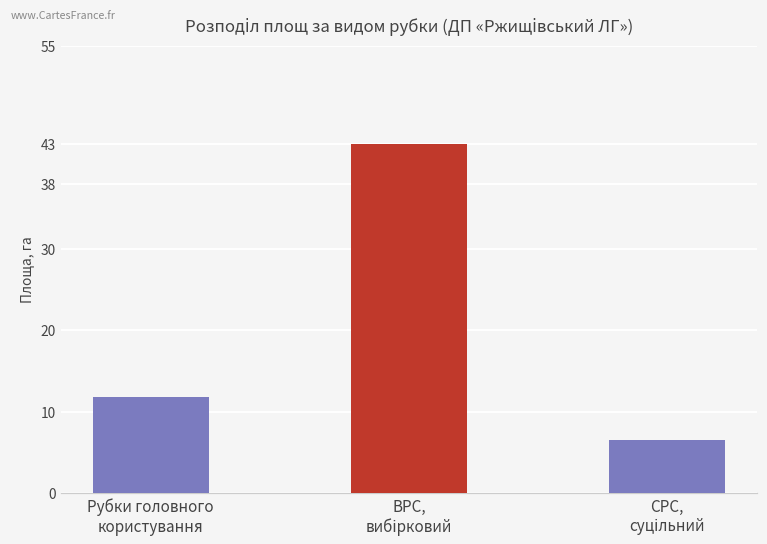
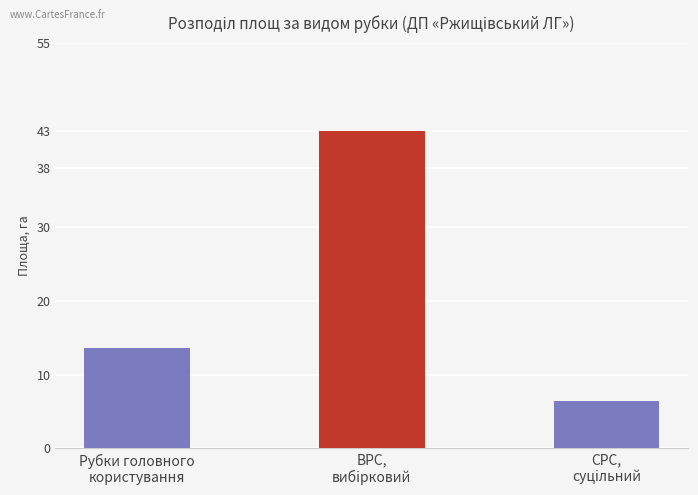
Рубки головного користування: 12 -> 14
